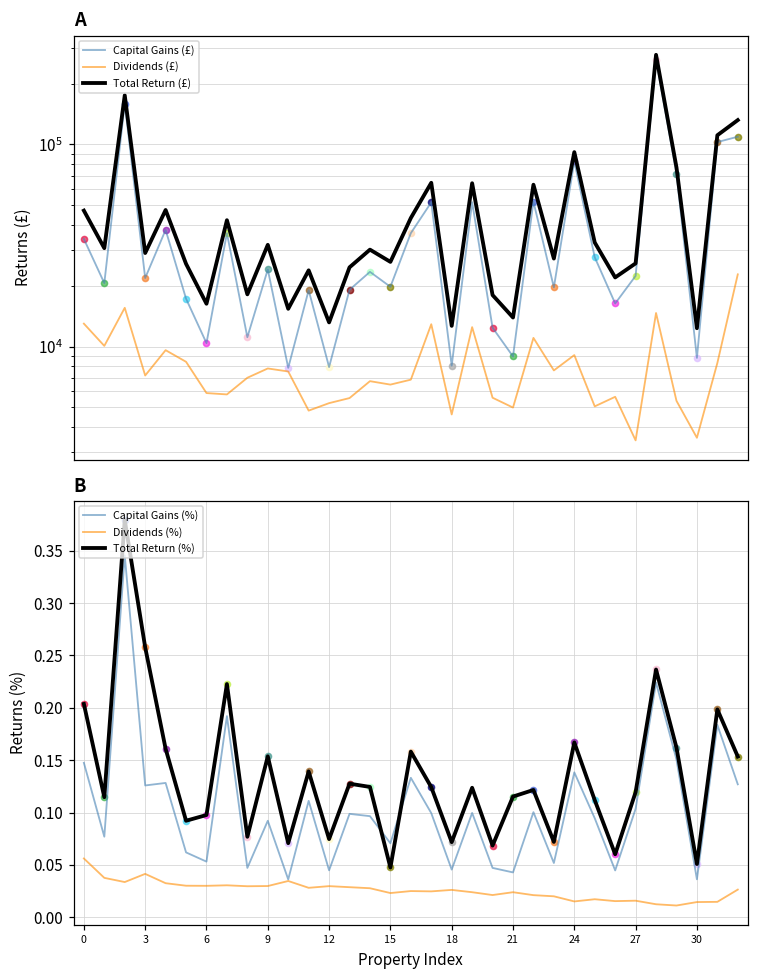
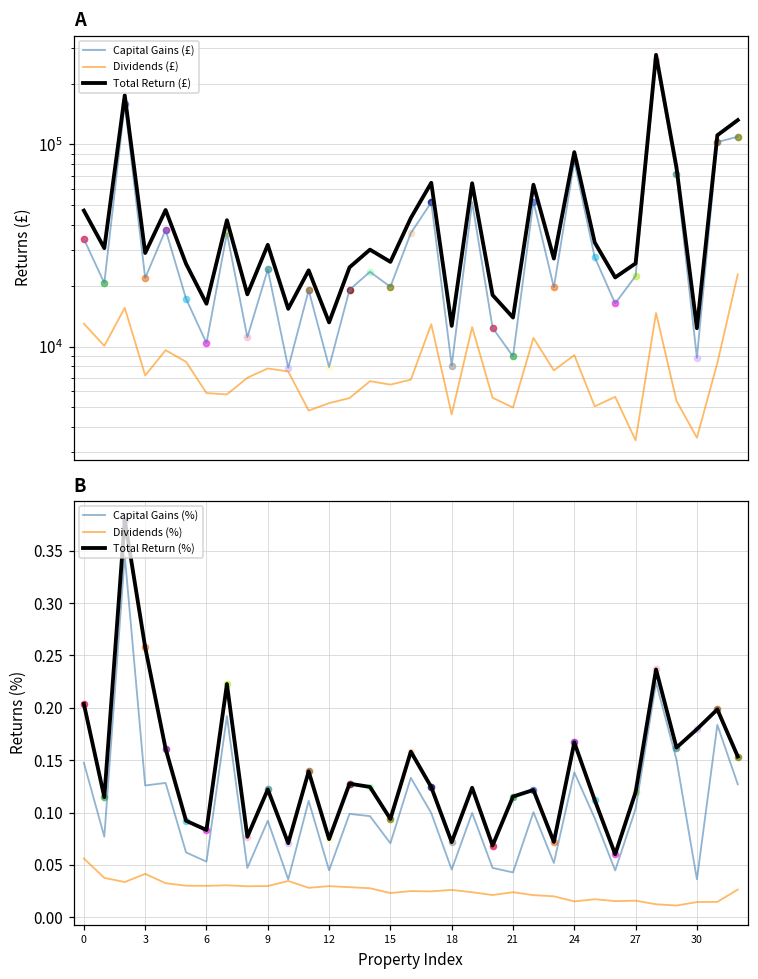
B, Total Return (%), 6: 0.10 -> 0.08
B, Total Return (%), 9: 0.15 -> 0.12
B, Total Return (%), 15: 0.05 -> 0.09
B, Total Return (%), 30: 0.05 -> 0.18
